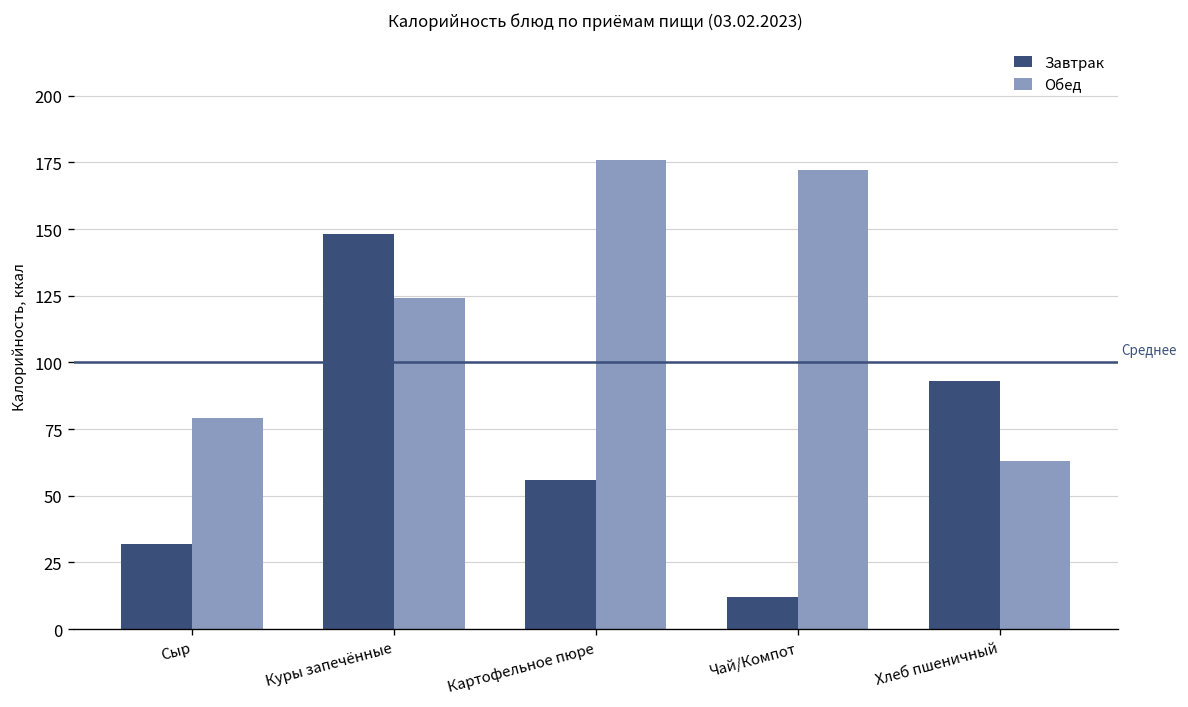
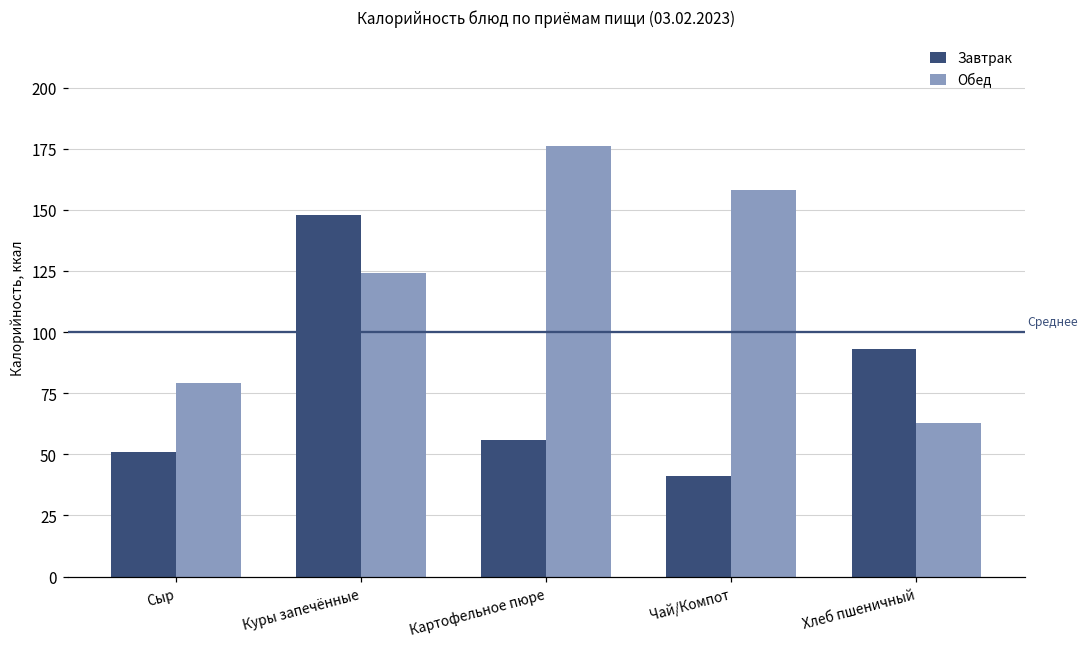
Завтрак, Сыр: 32 -> 51
Завтрак, Чай/Компот: 12 -> 41
Обед, Чай/Компот: 172 -> 158
